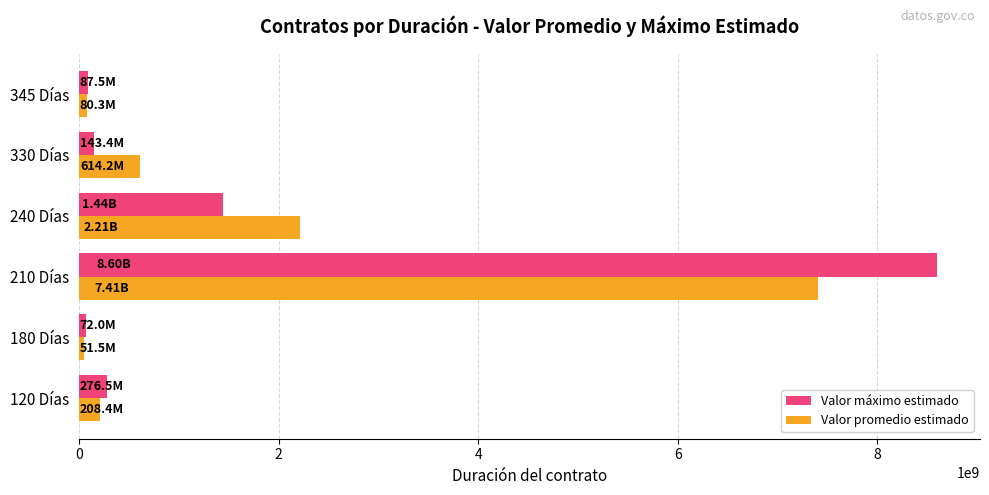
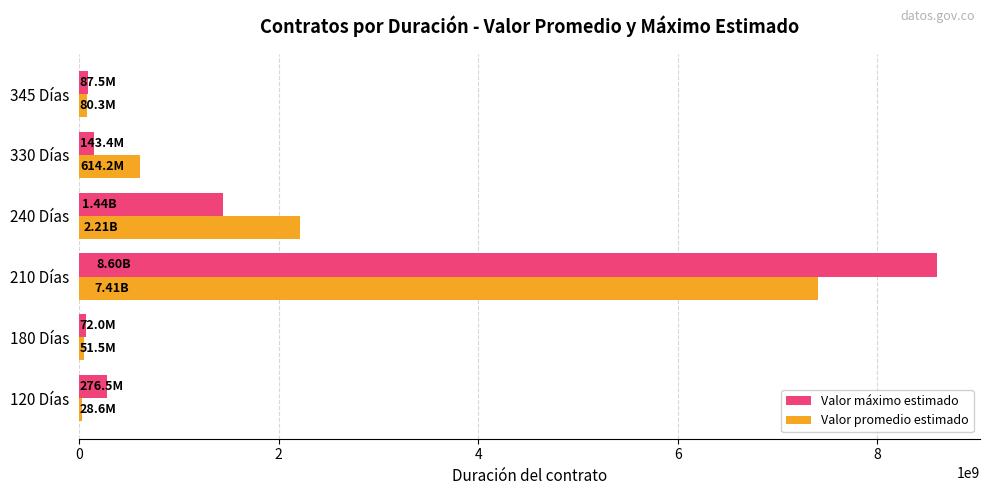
Valor promedio estimado, 120 Días: 208.4M -> 28.6M
